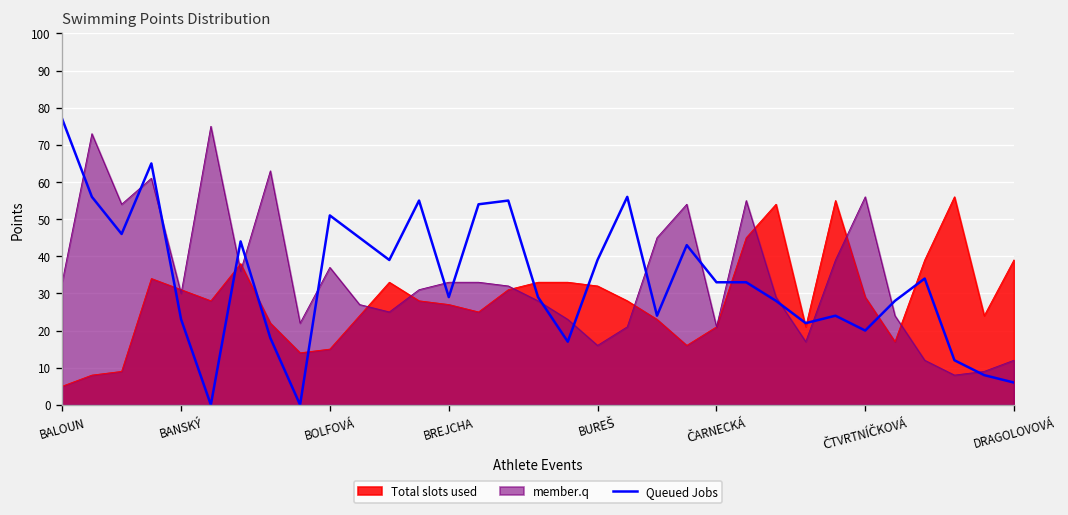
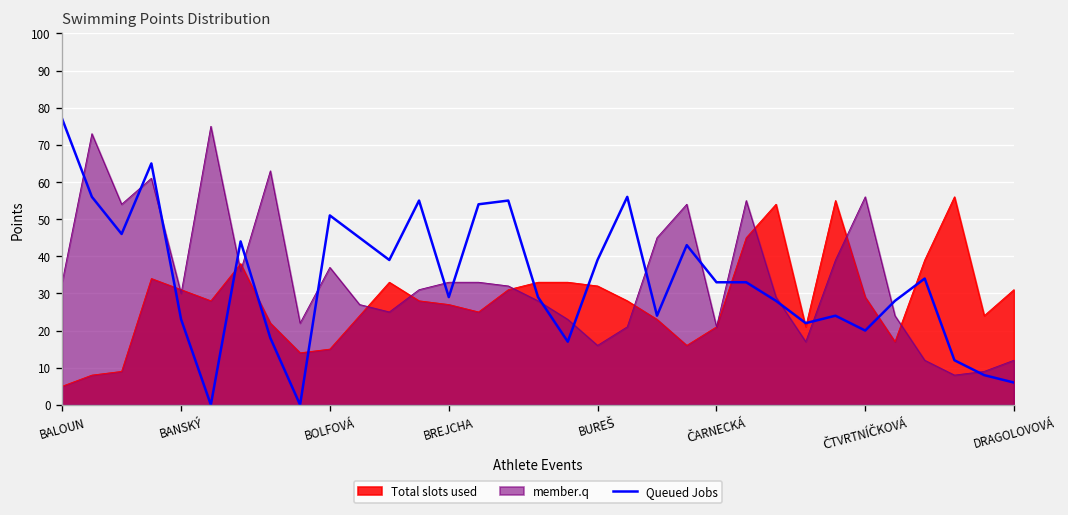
Total slots used, DRAGOLOVOVÁ: 39 -> 31
